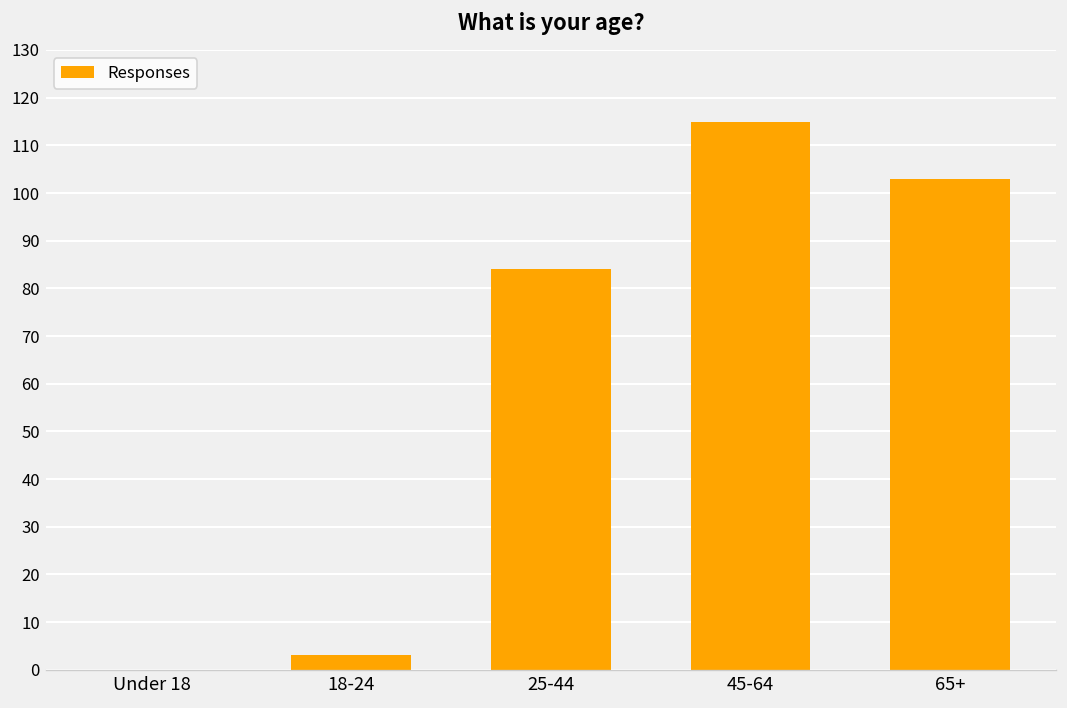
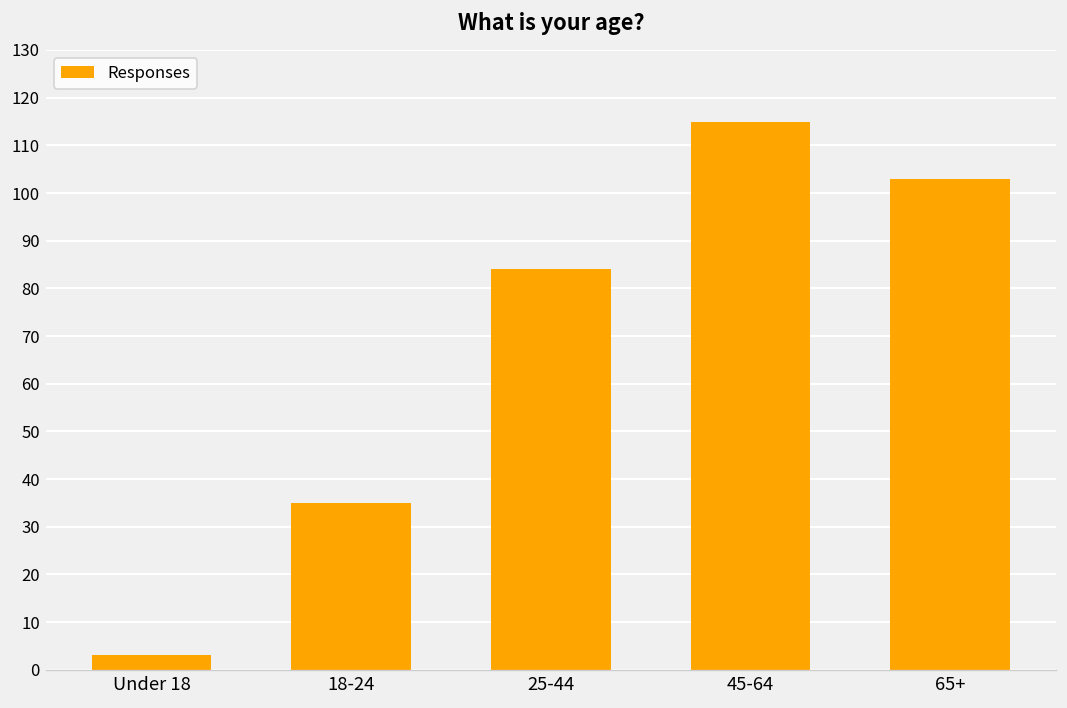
Under 18: 0 -> 3
18-24: 3 -> 35
